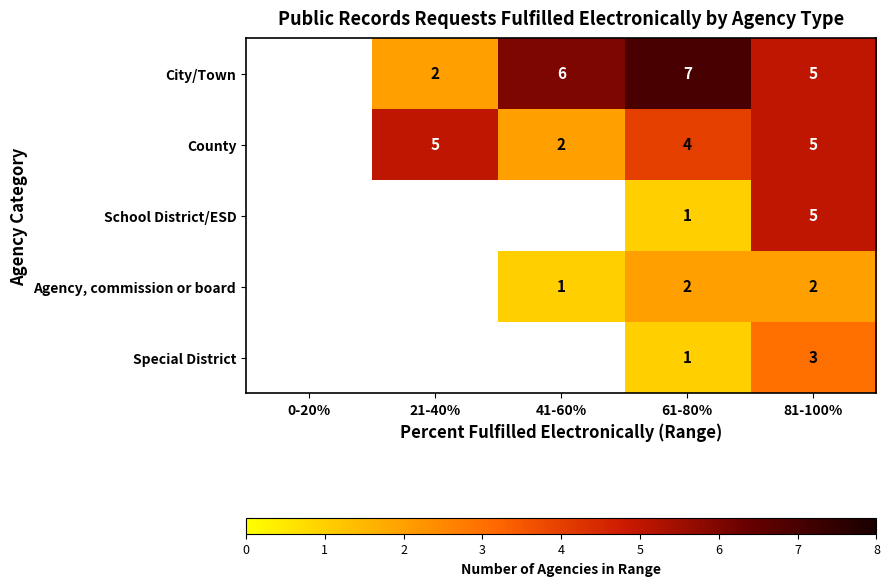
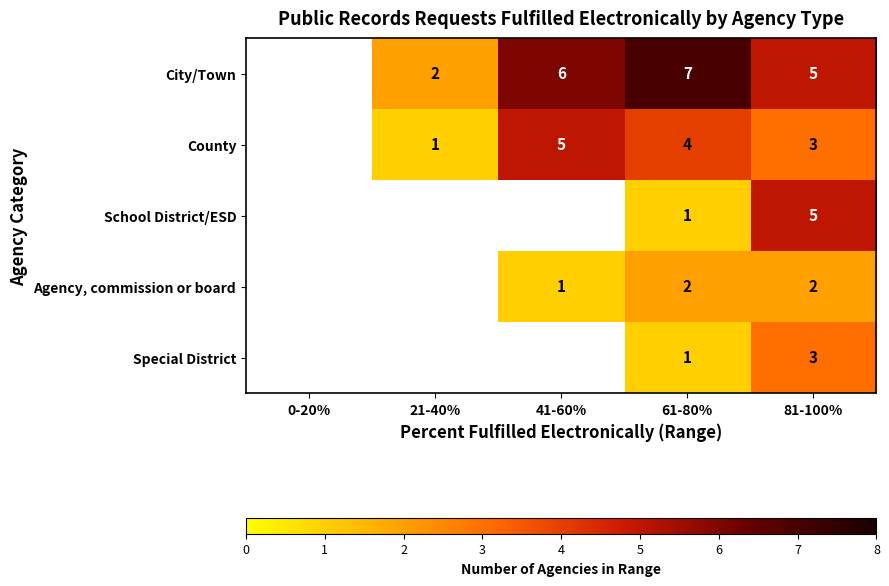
County, 21-40%: 5 -> 1
County, 41-60%: 2 -> 5
County, 81-100%: 5 -> 3
